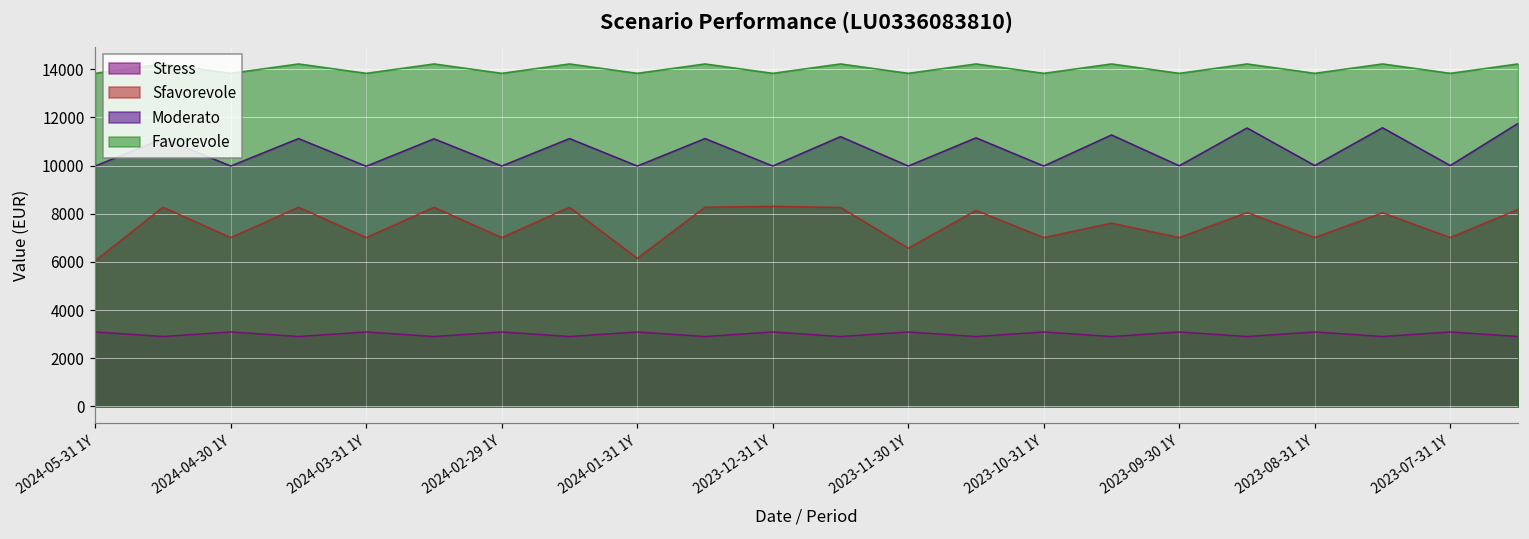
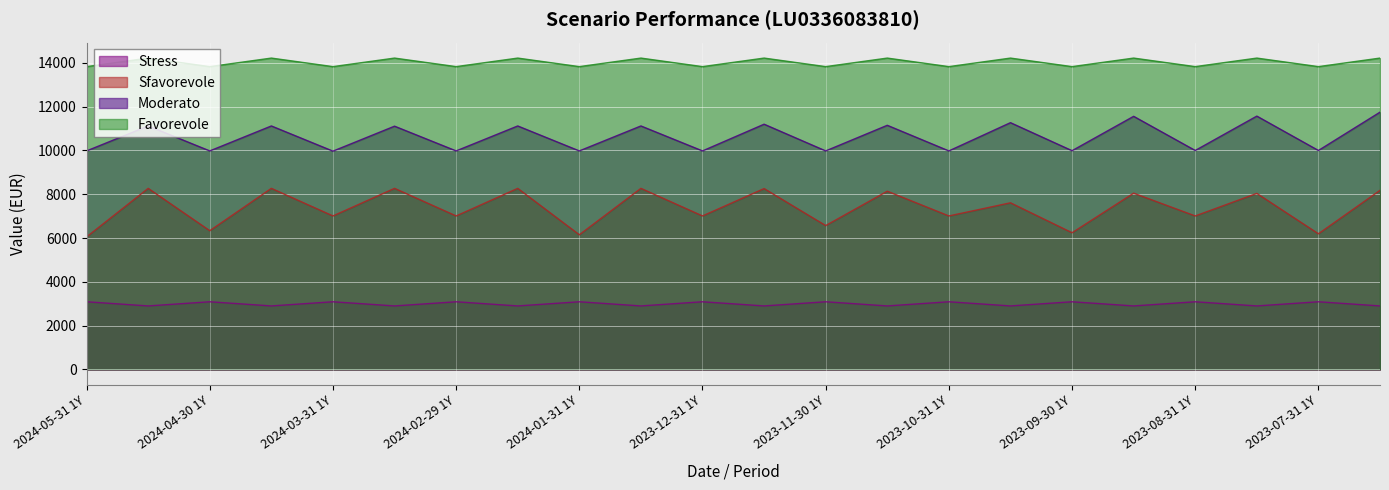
Sfavorevole, 2024-04-30 1Y: 7000 -> 6300
Sfavorevole, 2023-12-31 1Y: 8300 -> 7000
Sfavorevole, 2023-09-30 1Y: 7000 -> 6200
Sfavorevole, 2023-07-31 1Y: 7000 -> 6200
